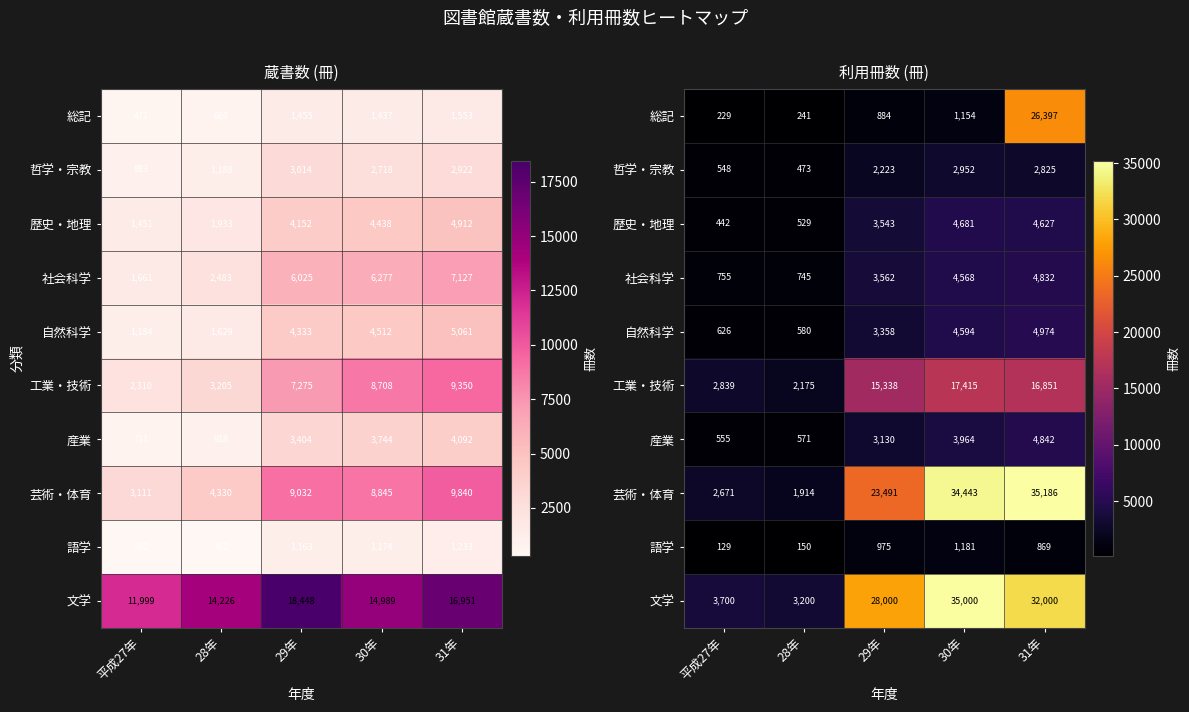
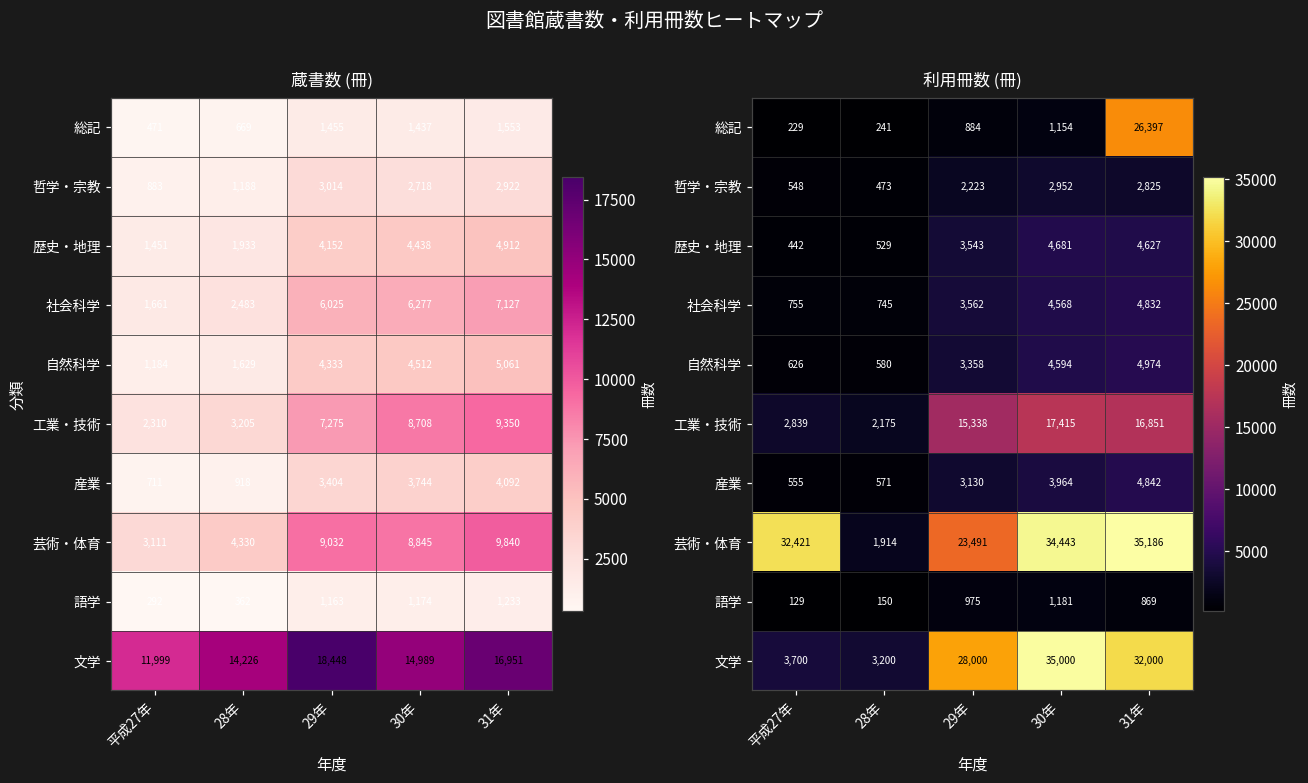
利用冊数 (冊), 芸術・体育, 平成27年: 2,671 -> 32,421
